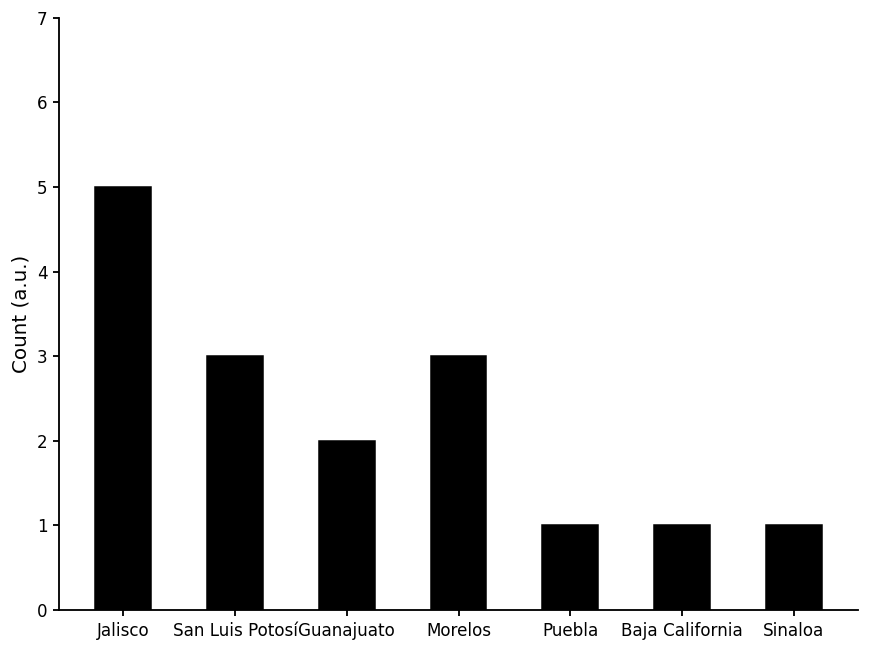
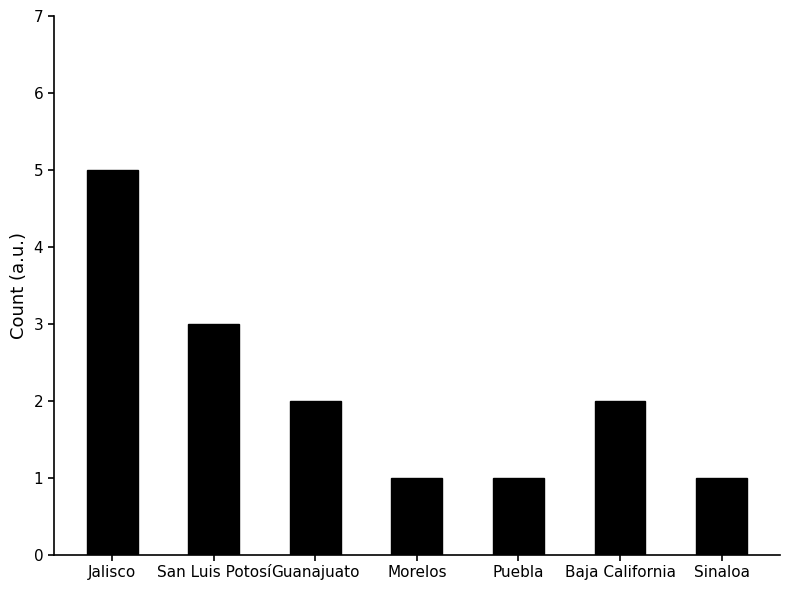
Morelos: 3 -> 1
Baja California: 1 -> 2
